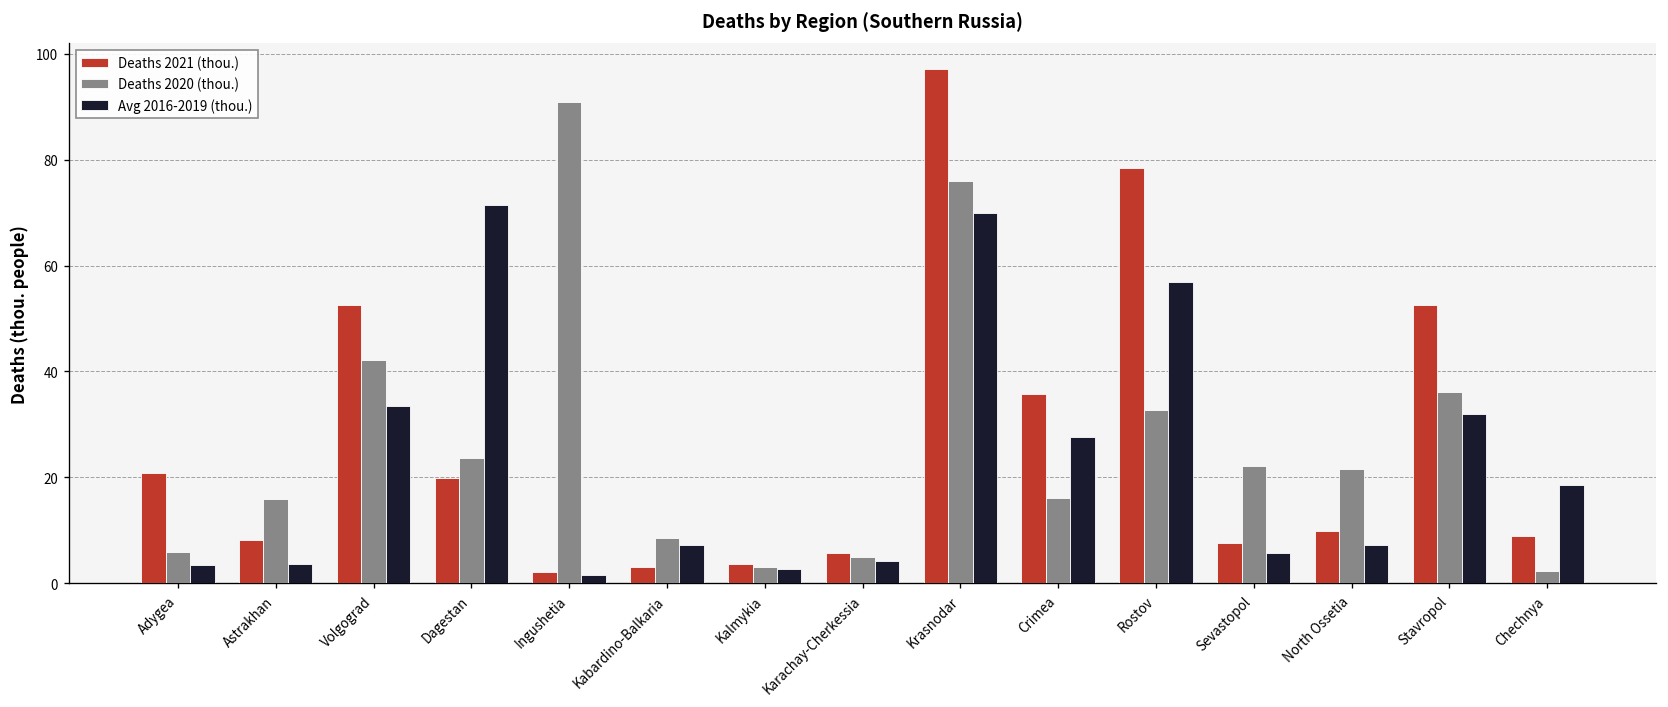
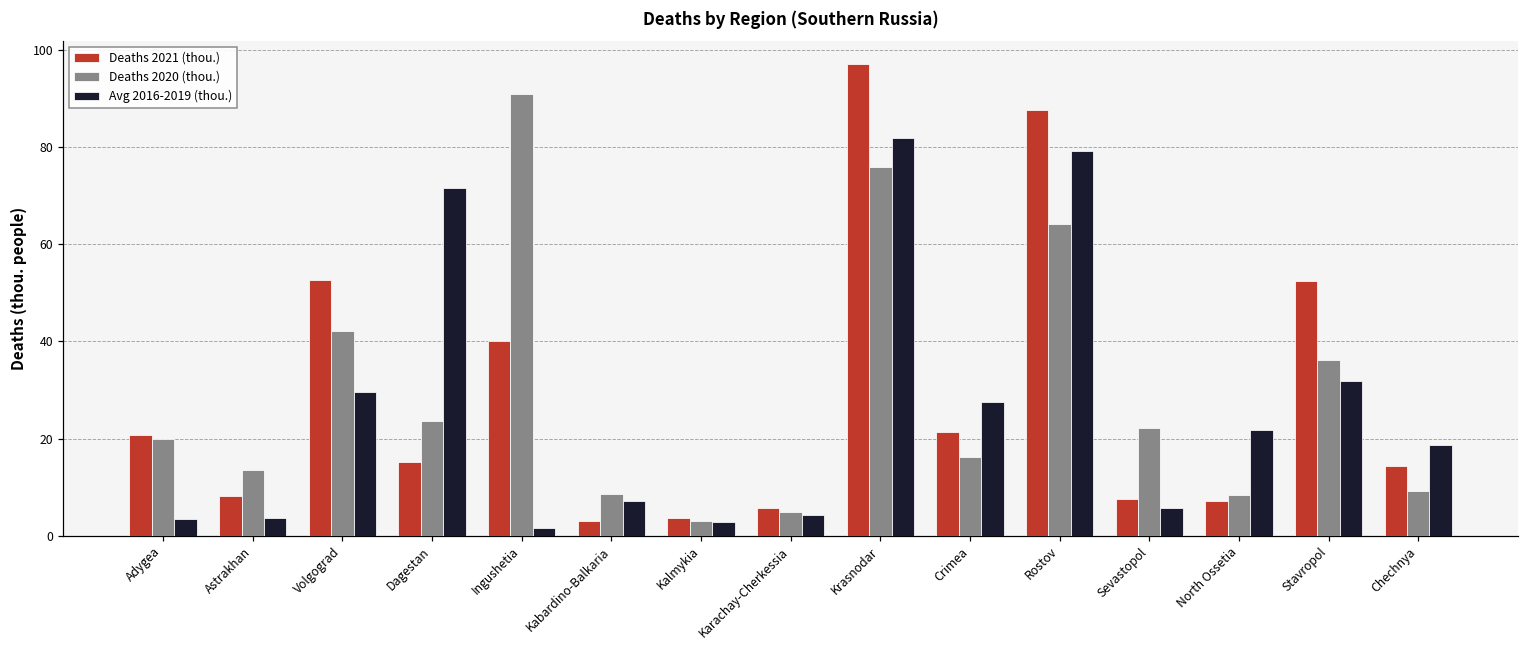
Deaths 2020 (thou.), Adygea: 6 -> 20
Deaths 2020 (thou.), Astrakhan: 16 -> 14
Avg 2016-2019 (thou.), Volgograd: 34 -> 30
Deaths 2021 (thou.), Dagestan: 20 -> 15
Deaths 2021 (thou.), Ingushetia: 2 -> 40
Avg 2016-2019 (thou.), Krasnodar: 70 -> 82
Deaths 2021 (thou.), Crimea: 36 -> 21
Deaths 2021 (thou.), Rostov: 78 -> 88
Deaths 2020 (thou.), Rostov: 33 -> 64
Avg 2016-2019 (thou.), Rostov: 57 -> 79
Deaths 2021 (thou.), North Ossetia: 10 -> 7
Deaths 2020 (thou.), North Ossetia: 22 -> 8
Avg 2016-2019 (thou.), North Ossetia: 7 -> 22
Deaths 2021 (thou.), Chechnya: 9 -> 14
Deaths 2020 (thou.), Chechnya: 2 -> 9
